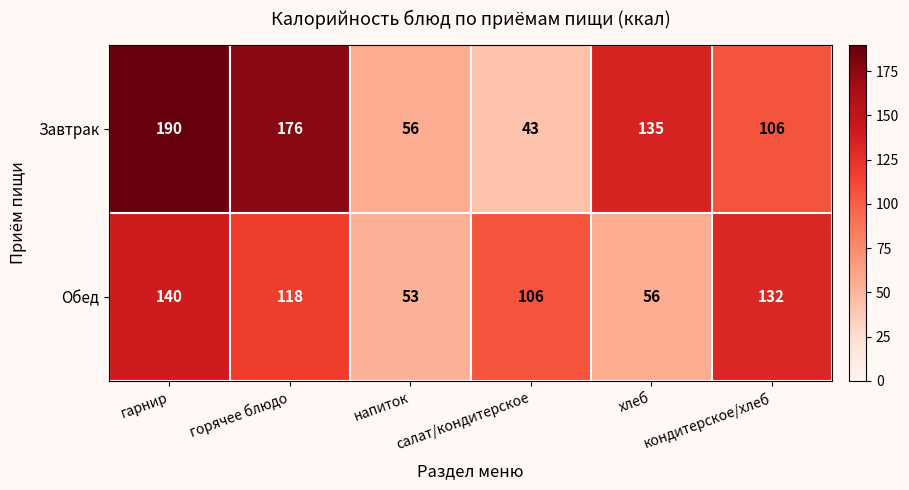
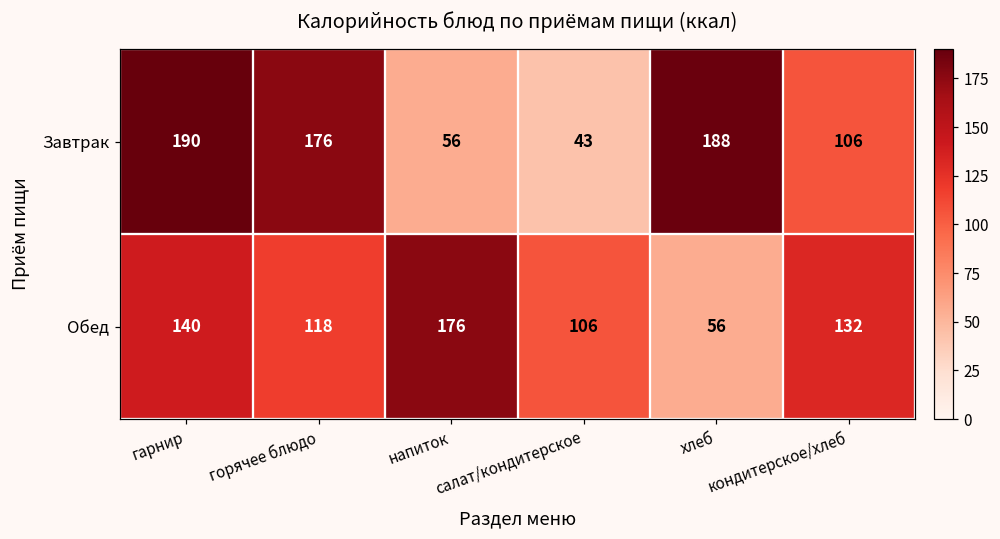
Завтрак, хлеб: 135 -> 188
Обед, напиток: 53 -> 176
